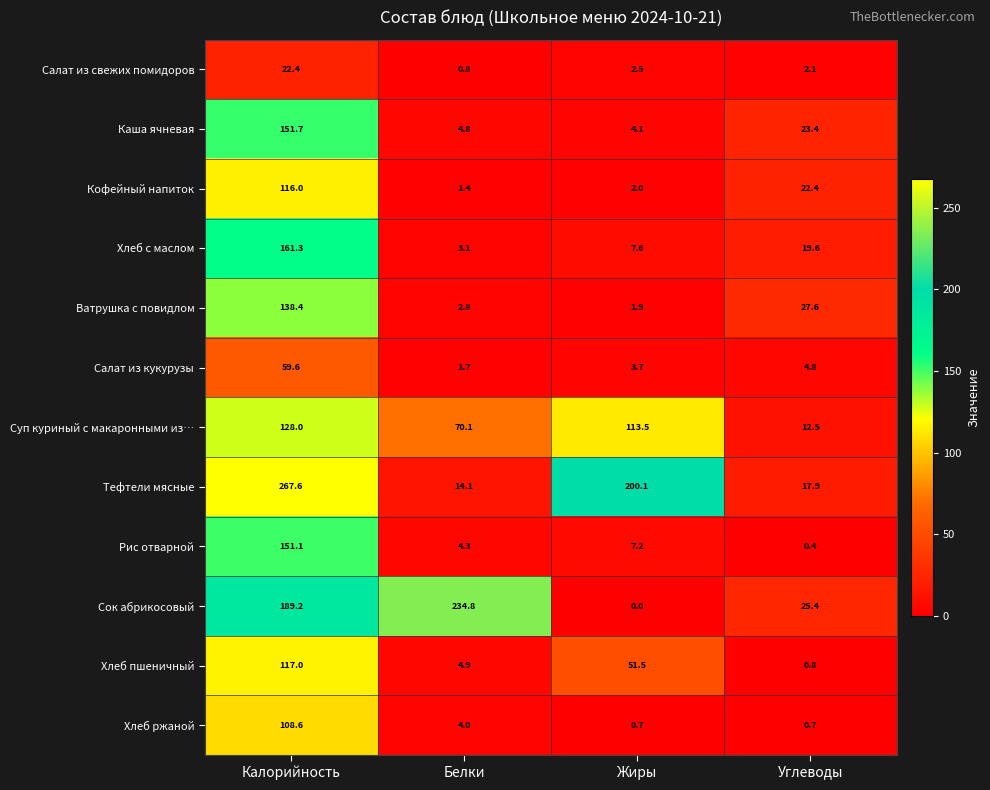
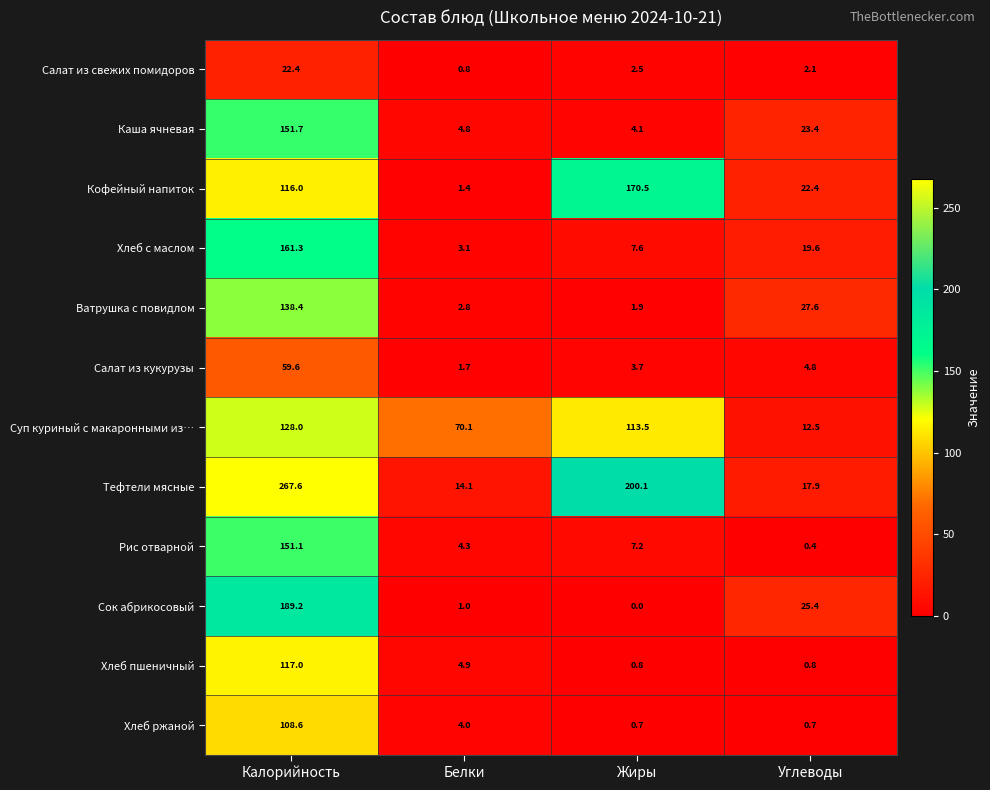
Кофейный напиток, Жиры: 2.0 -> 170.5
Сок абрикосовый, Белки: 234.8 -> 1.0
Хлеб пшеничный, Жиры: 51.5 -> 0.8
